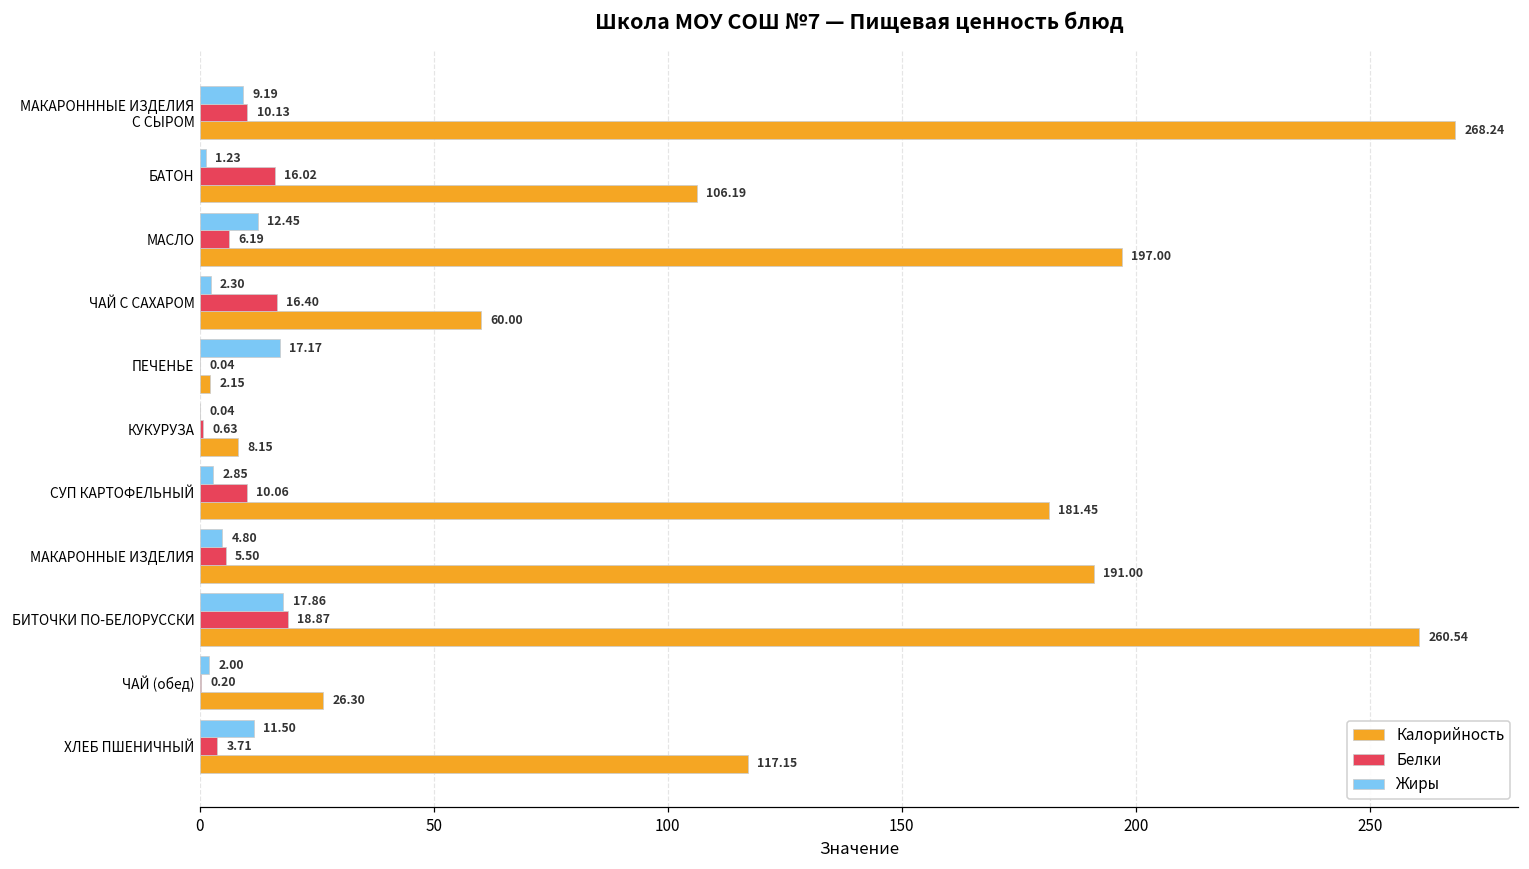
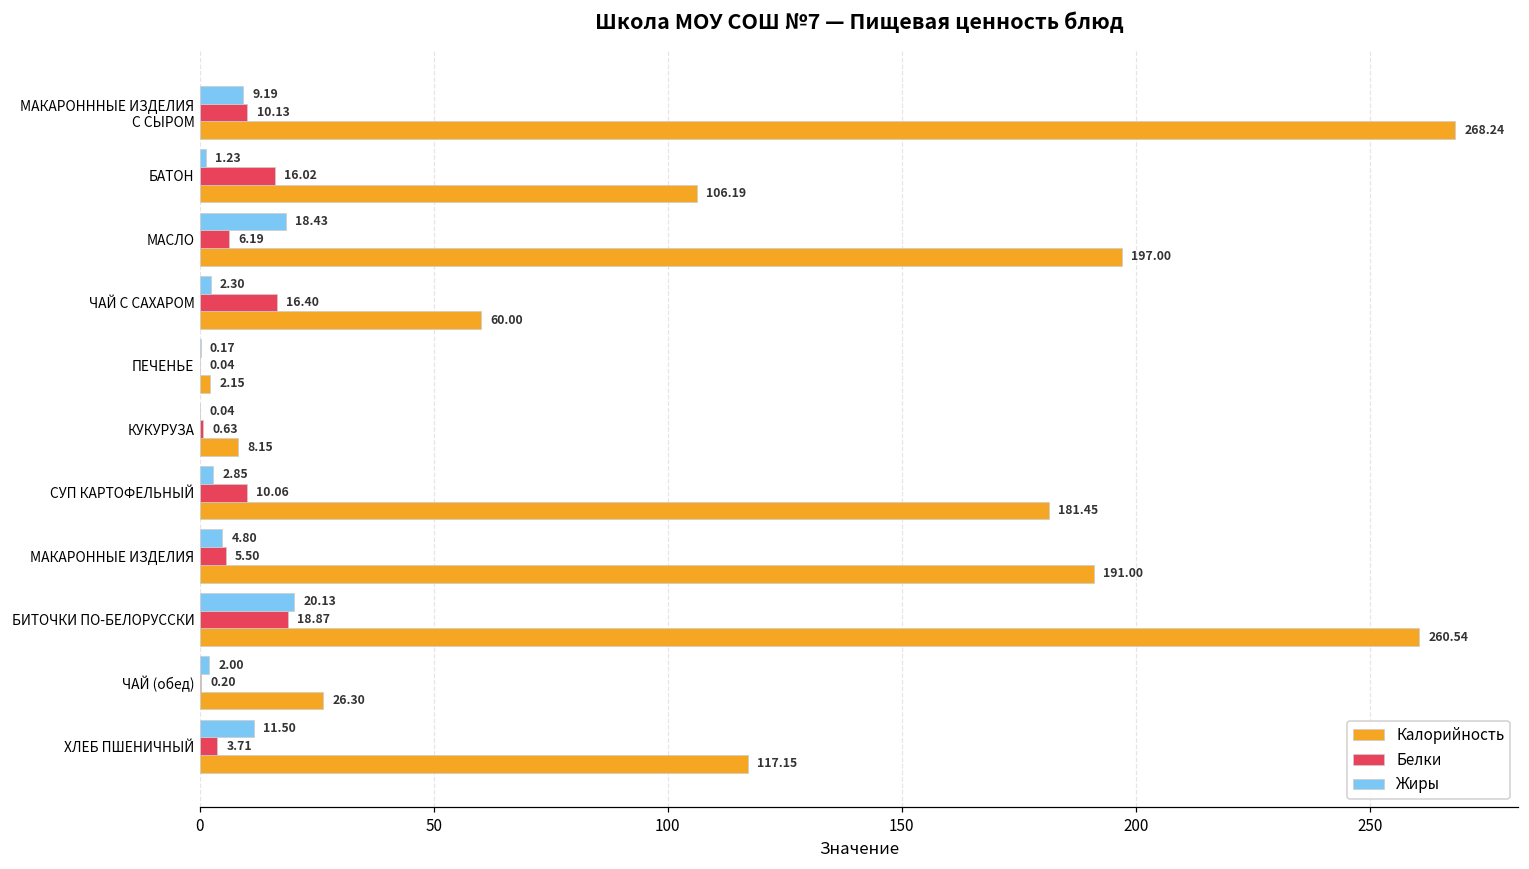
Жиры, МАСЛО: 12.45 -> 18.43
Жиры, ПЕЧЕНЬЕ: 17.17 -> 0.17
Жиры, БИТОЧКИ ПО-БЕЛОРУССКИ: 17.86 -> 20.13
